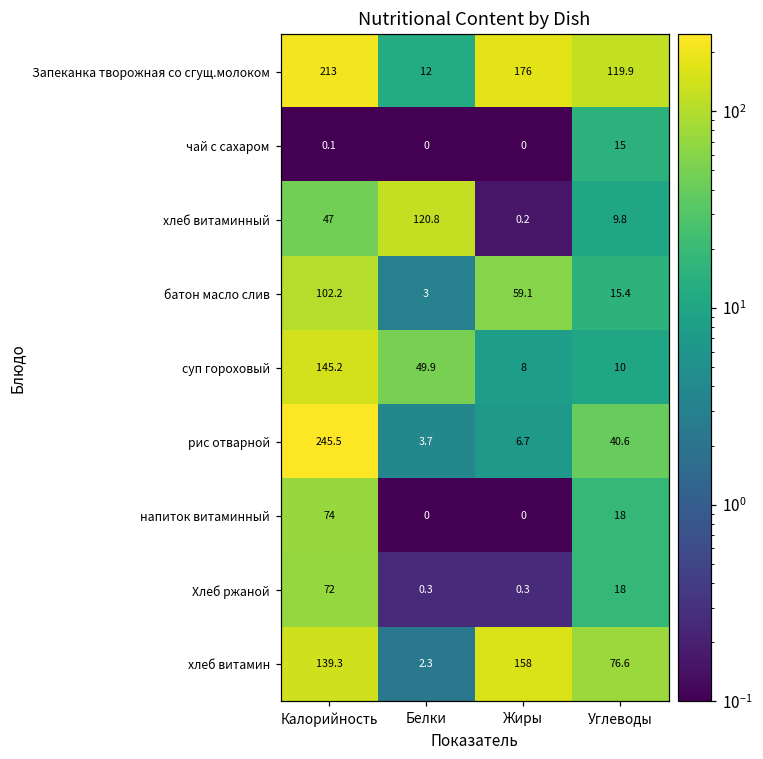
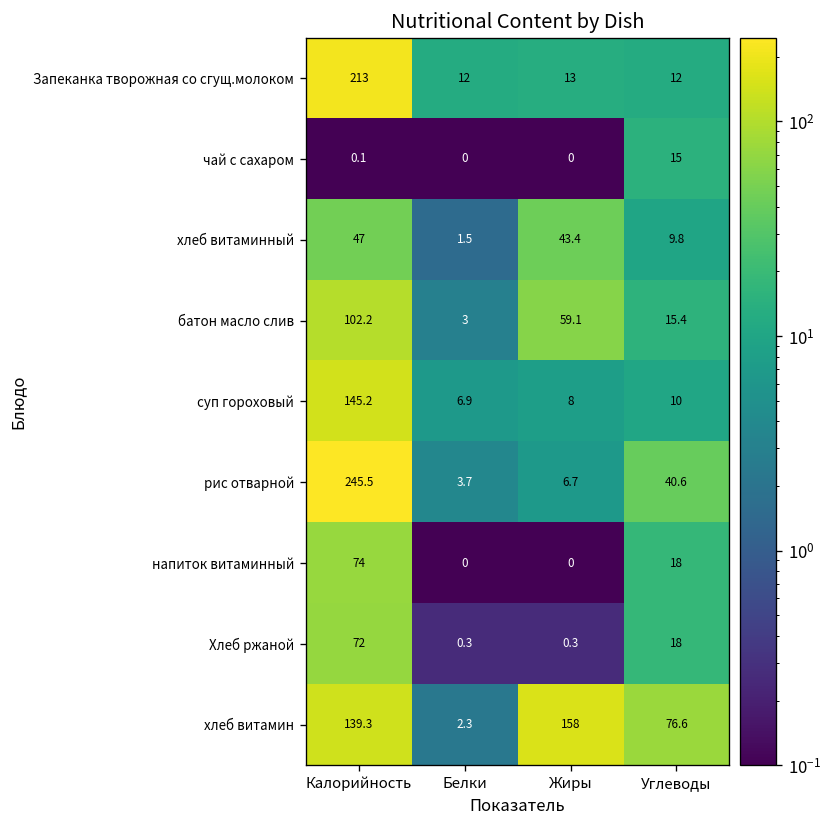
Запеканка творожная со сгущ.молоком, Жиры: 176 -> 13
Запеканка творожная со сгущ.молоком, Углеводы: 119.9 -> 12
хлеб витаминный, Белки: 120.8 -> 1.5
хлеб витаминный, Жиры: 0.2 -> 43.4
суп гороховый, Белки: 49.9 -> 6.9
